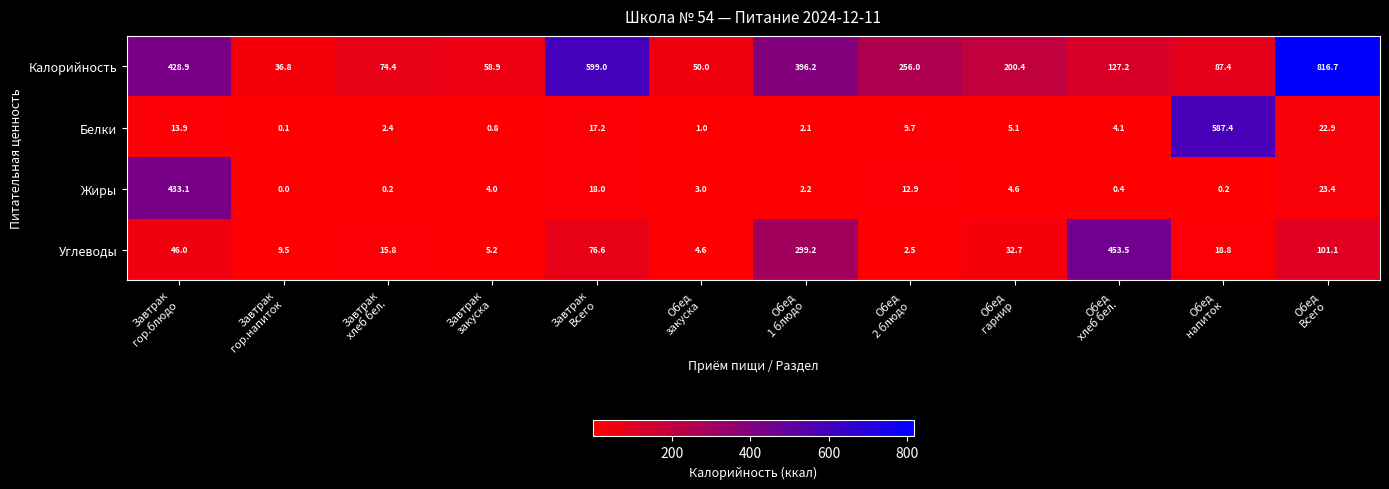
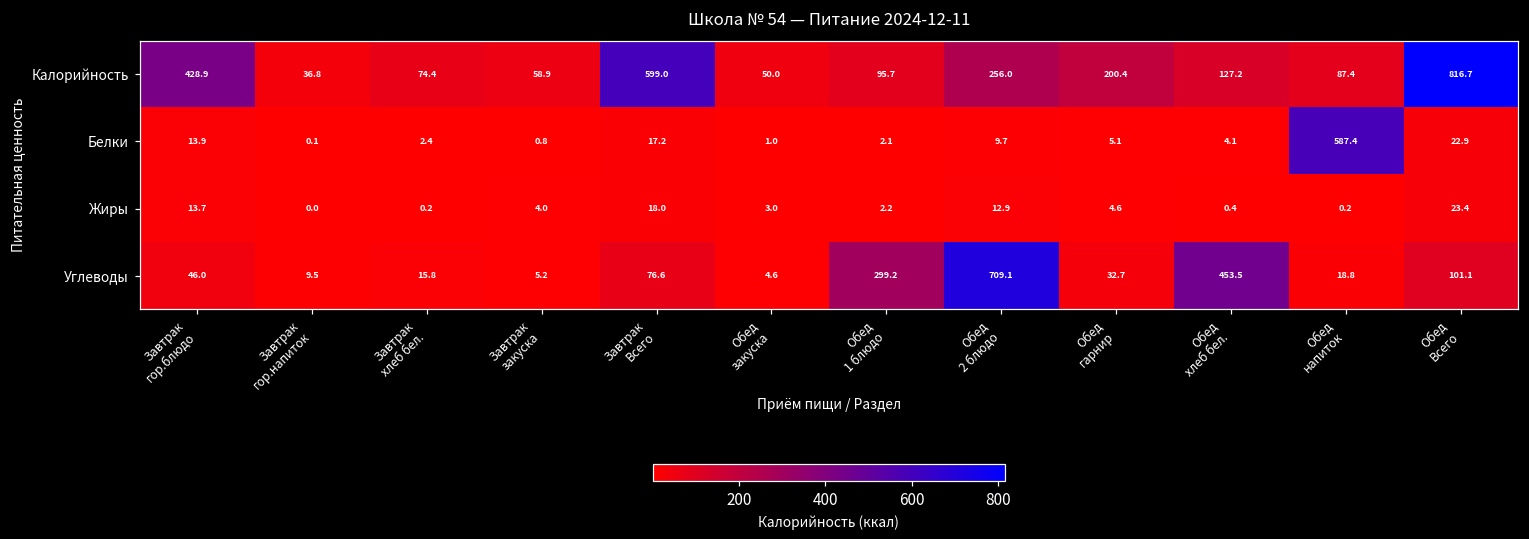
Калорийность, Обед 1 блюдо: 396.2 -> 95.7
Жиры, Завтрак гор.блюдо: 433.1 -> 13.7
Углеводы, Обед 2 блюдо: 2.5 -> 709.1
